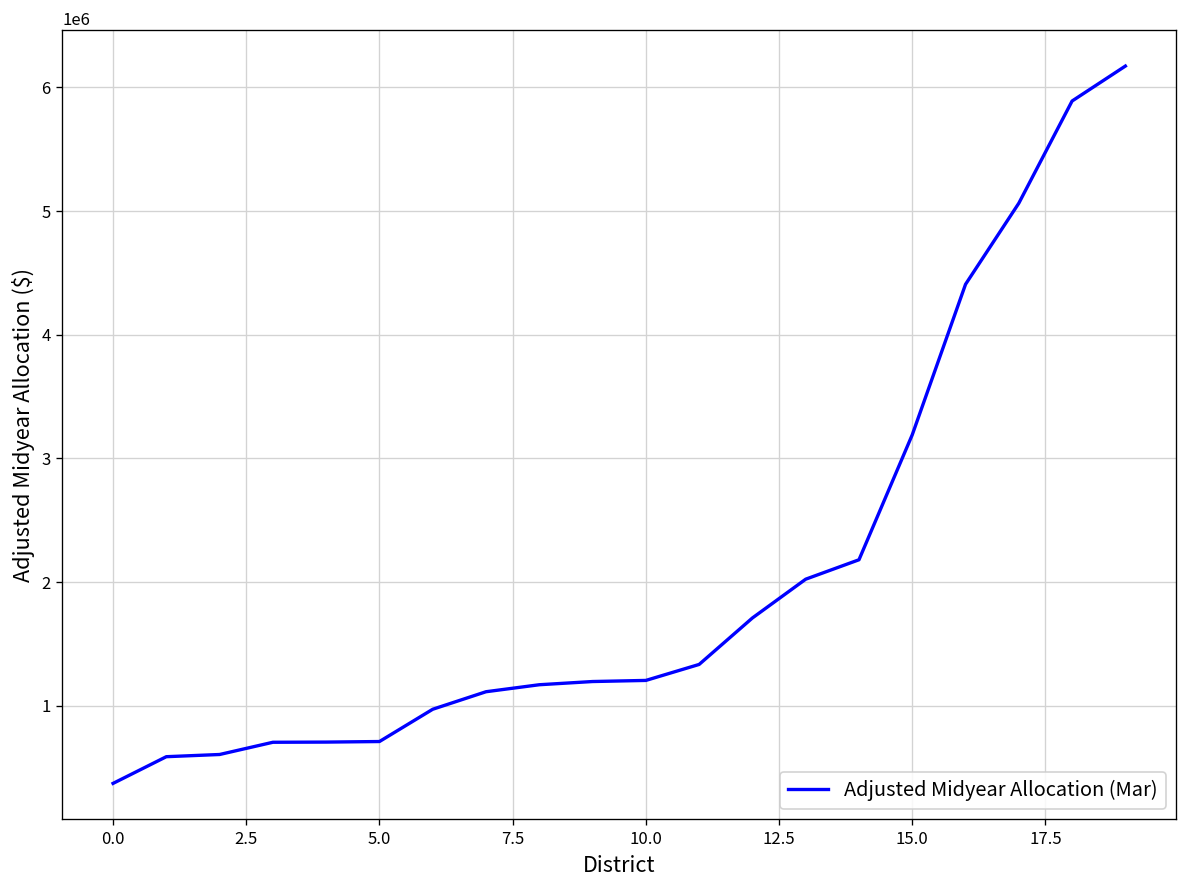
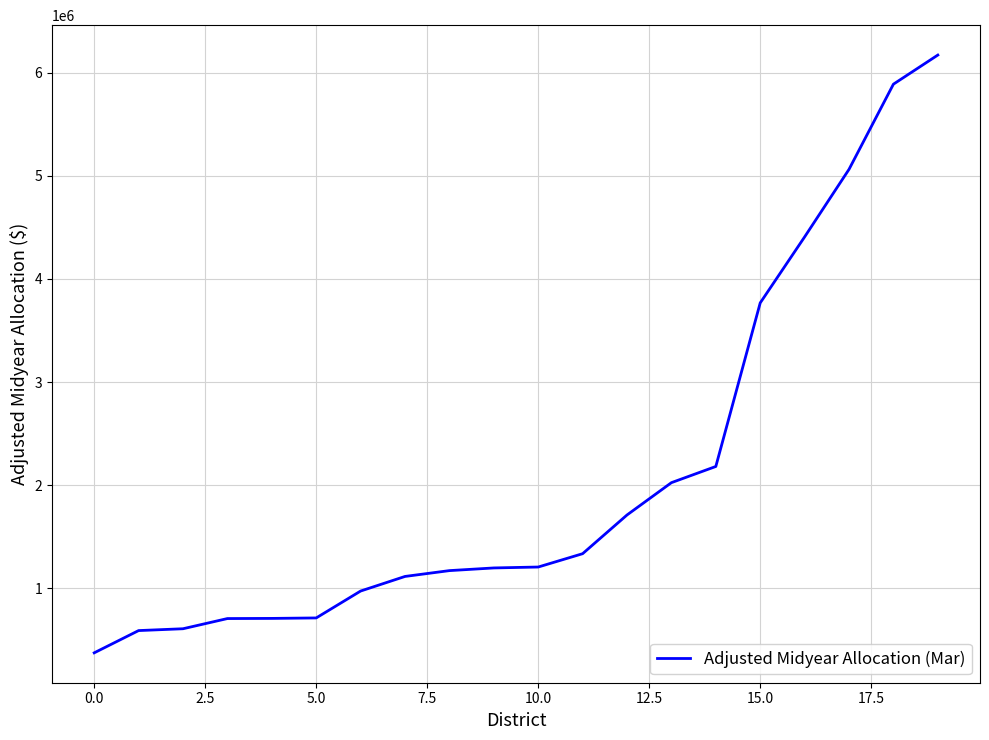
15.0: 3190000 -> 3770000
